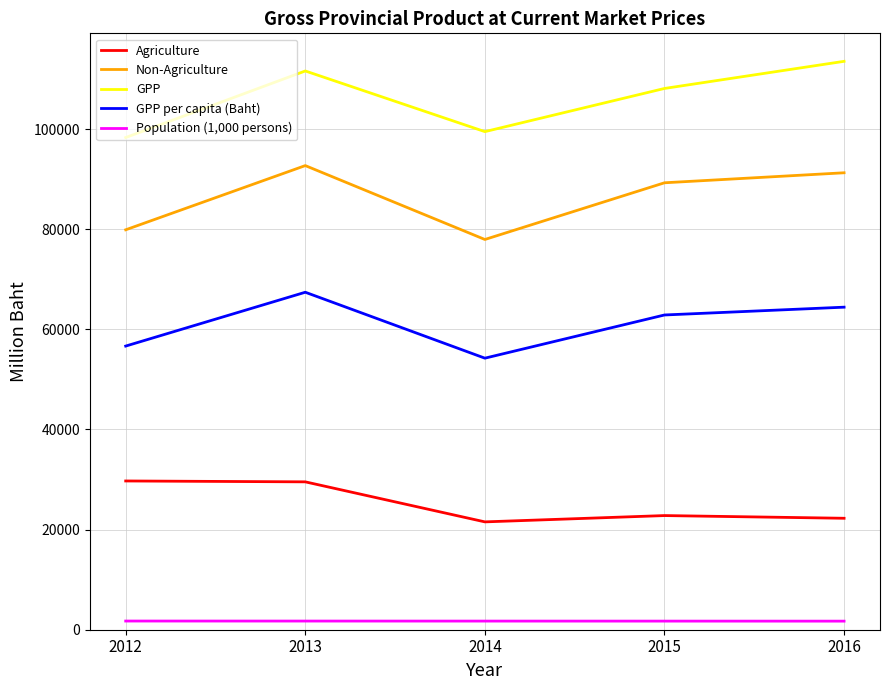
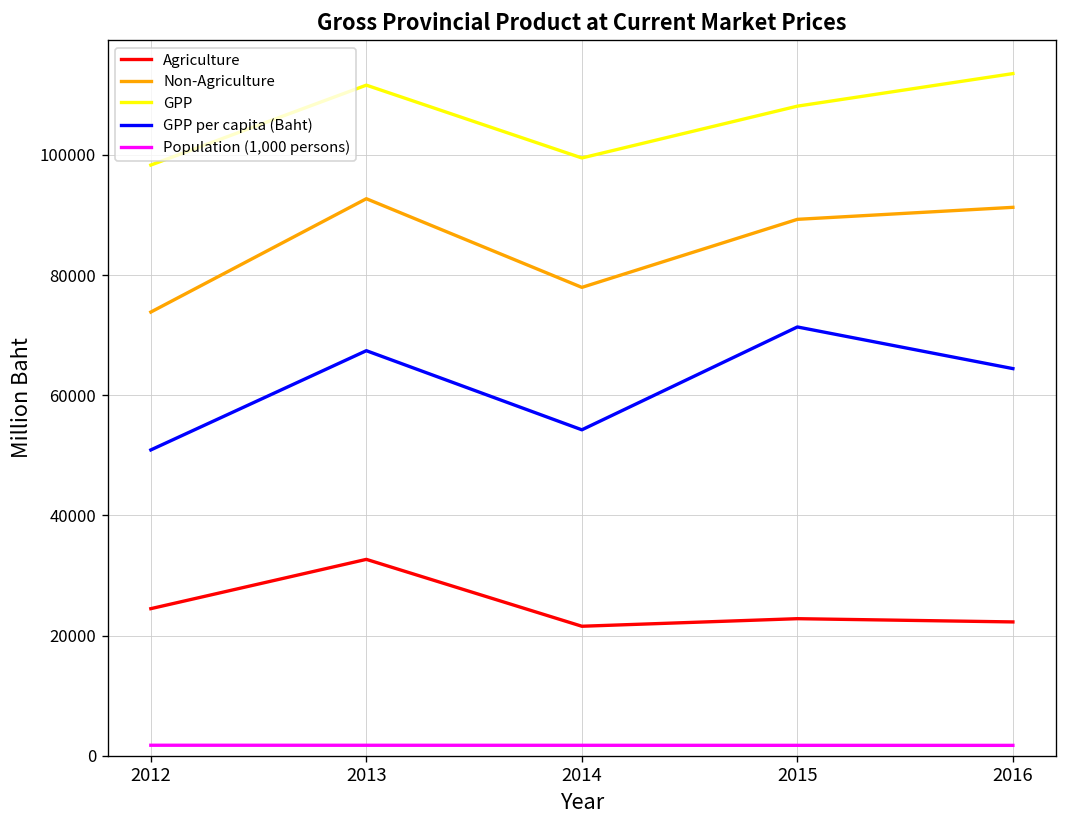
Agriculture, 2012: 30000 -> 24000
Non-Agriculture, 2012: 80000 -> 74000
GPP per capita (Baht), 2012: 57000 -> 51000
Agriculture, 2013: 30000 -> 33000
GPP per capita (Baht), 2015: 63000 -> 71000
